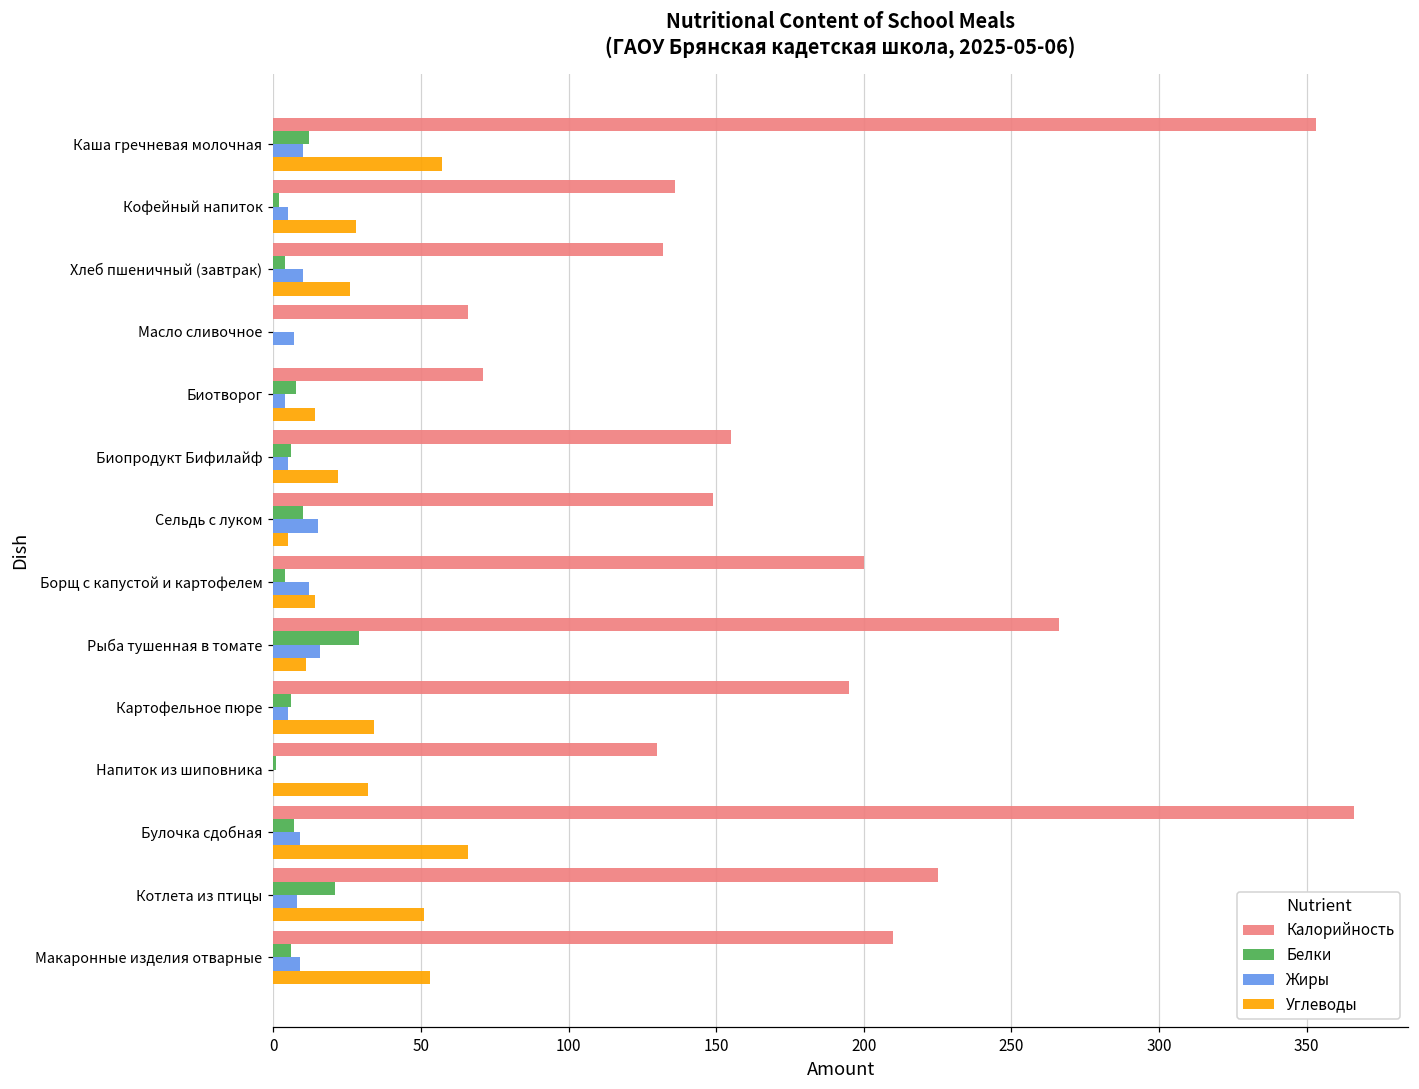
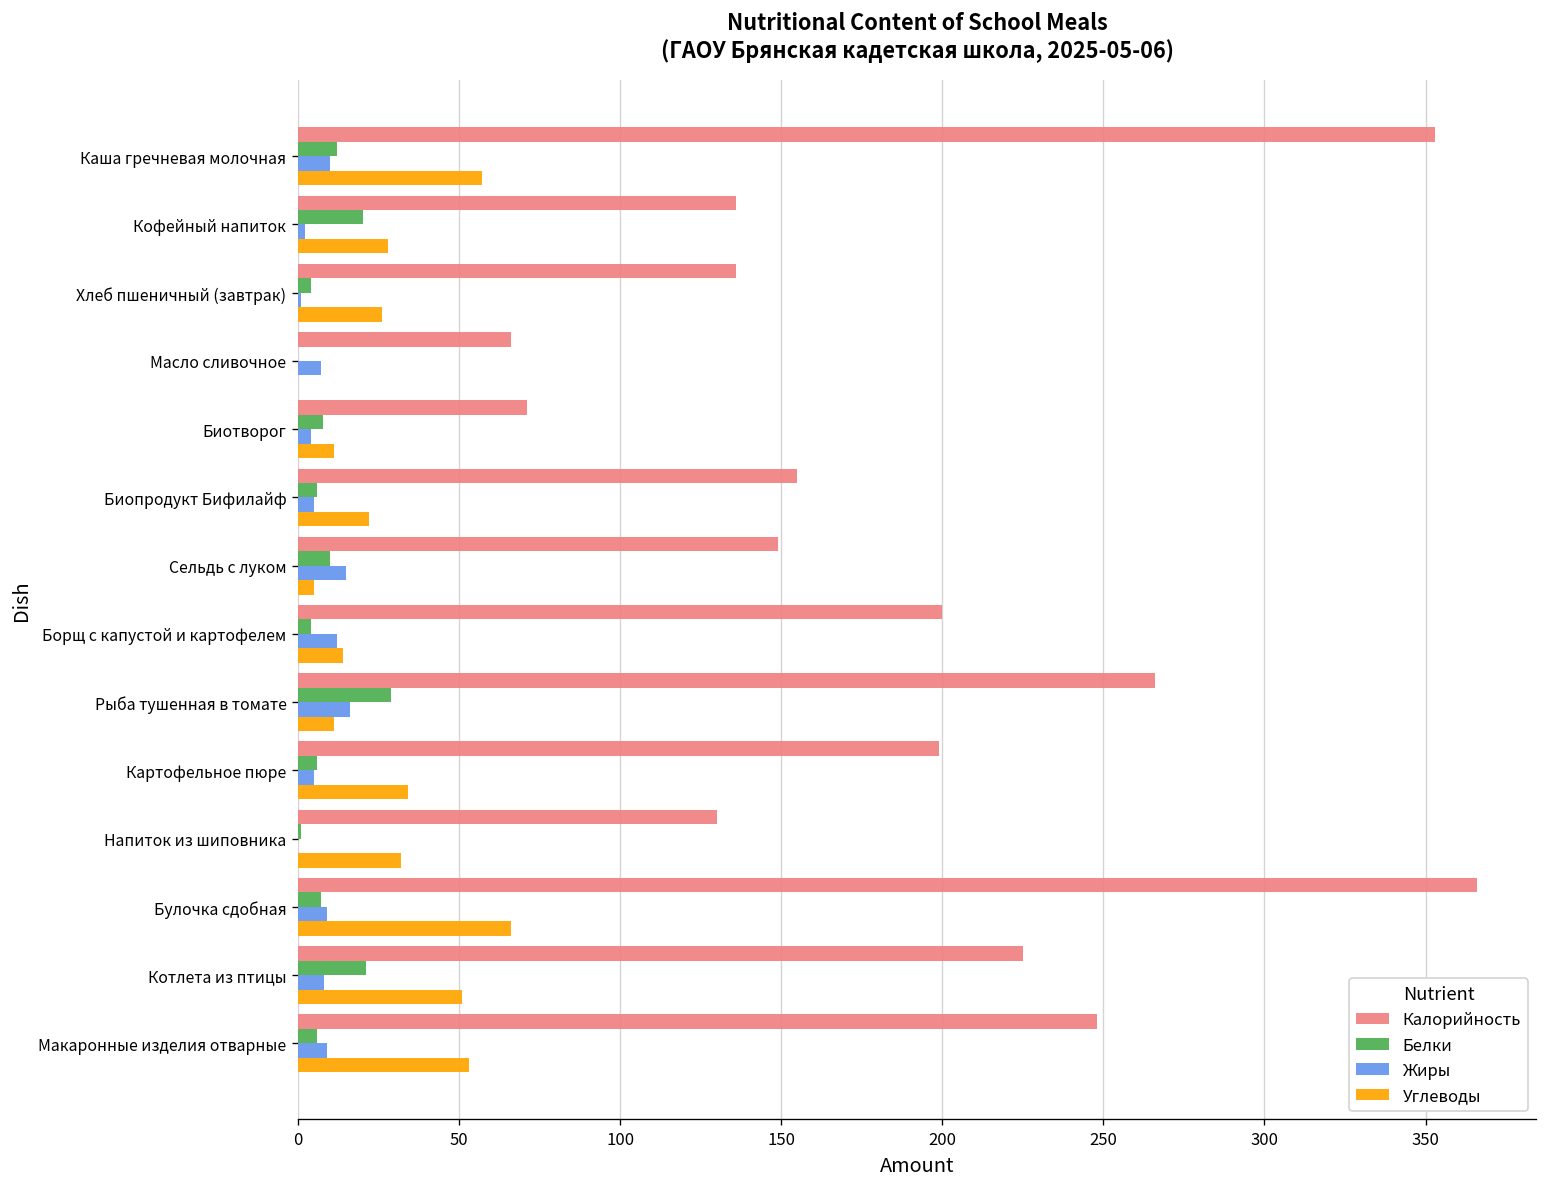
Белки, Кофейный напиток: 2 -> 20
Жиры, Кофейный напиток: 5 -> 2
Калорийность, Хлеб пшеничный (завтрак): 132 -> 136
Жиры, Хлеб пшеничный (завтрак): 10 -> 1
Углеводы, Биотворог: 14 -> 11
Калорийность, Картофельное пюре: 195 -> 199
Калорийность, Макаронные изделия отварные: 210 -> 248
